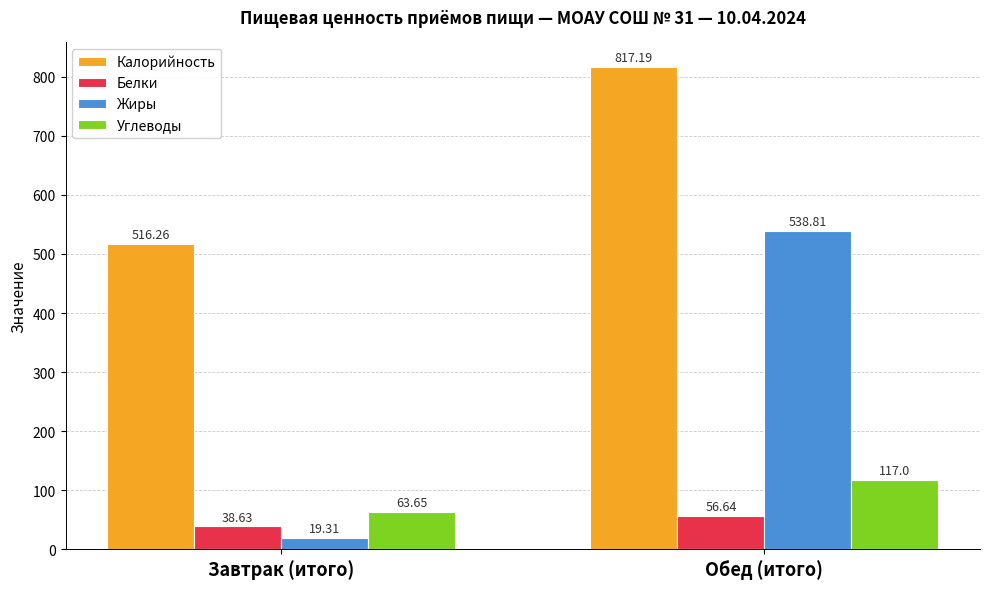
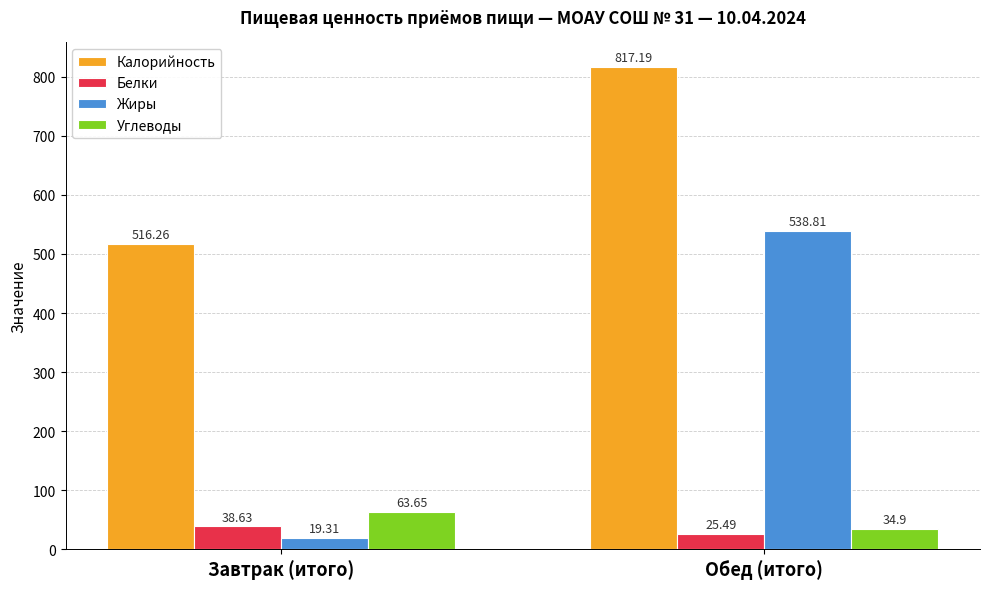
Белки, Обед (итого): 56.64 -> 25.49
Углеводы, Обед (итого): 117.0 -> 34.9
